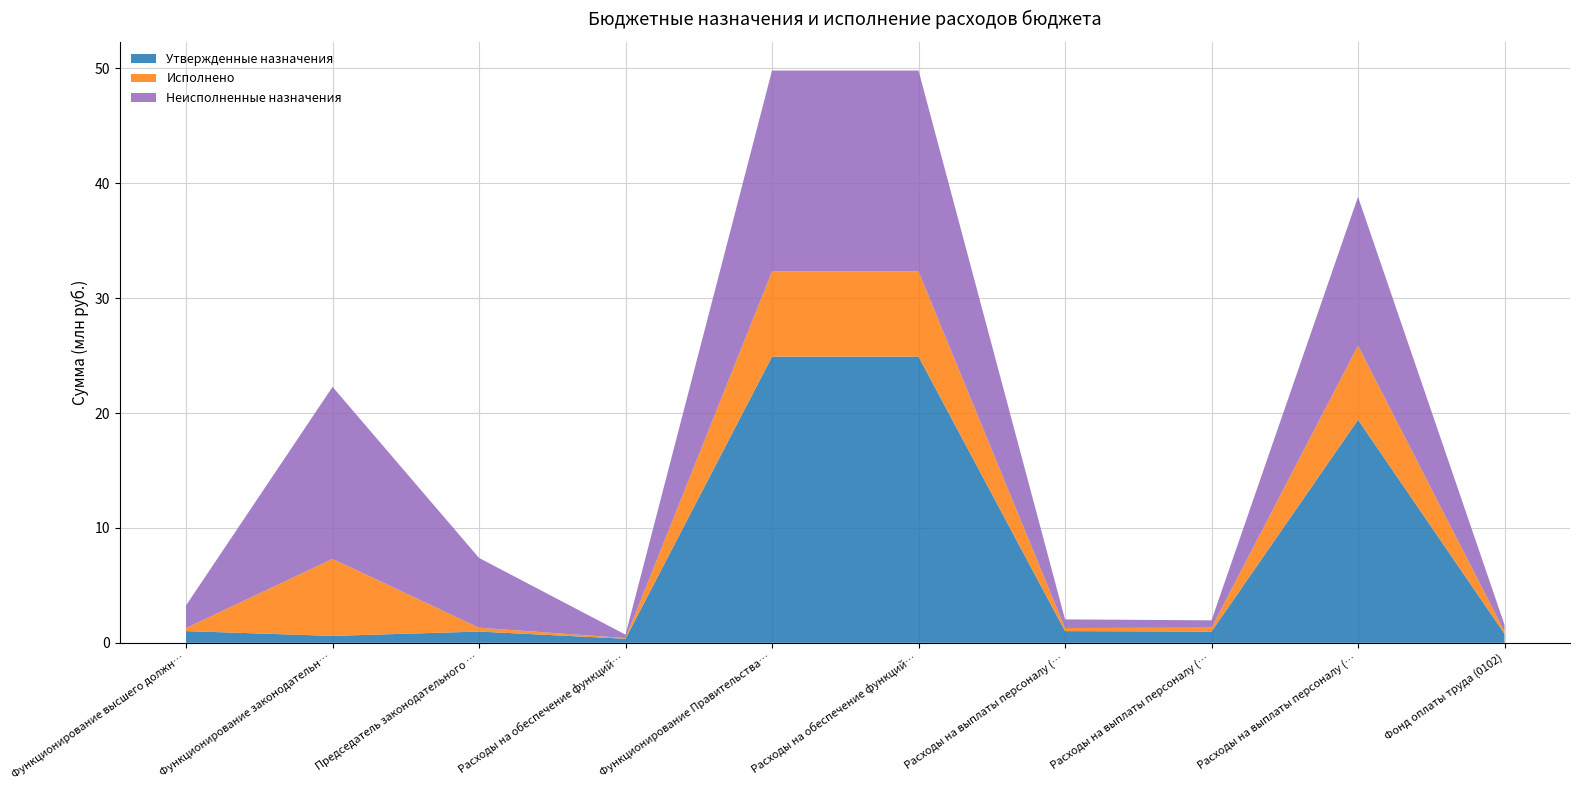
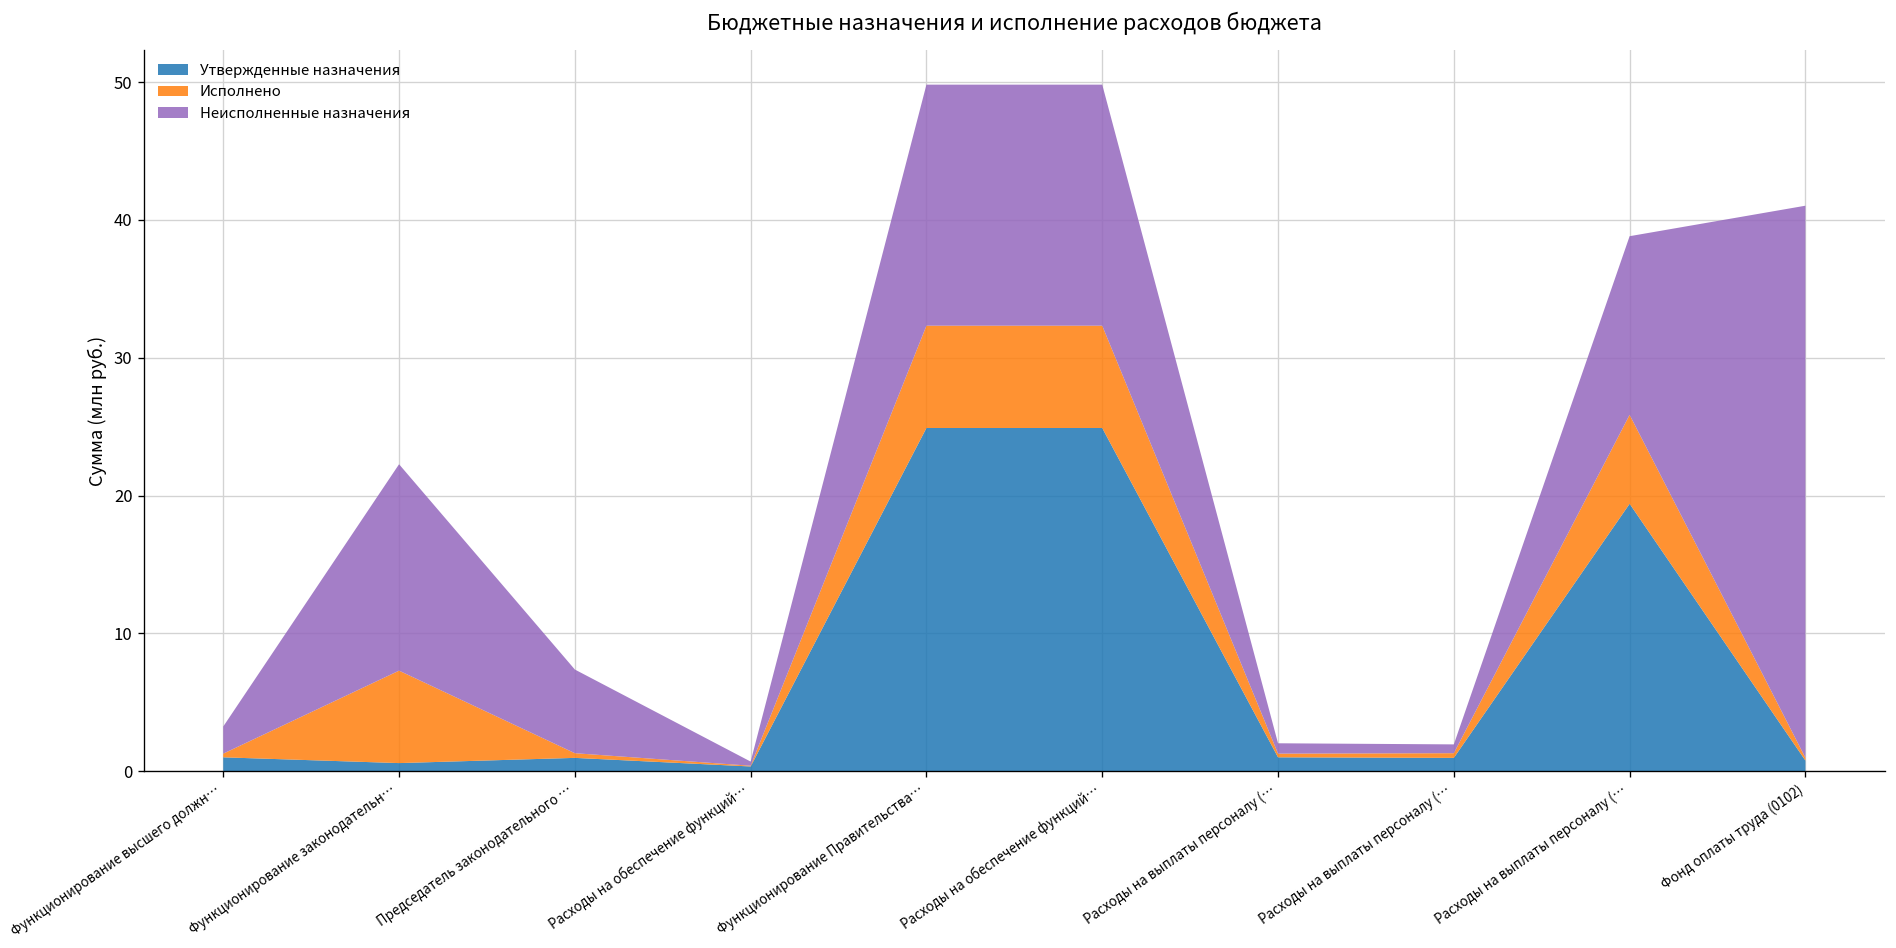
Неисполненные назначения, Фонд оплаты труда (0102): 0.6 -> 40.0
